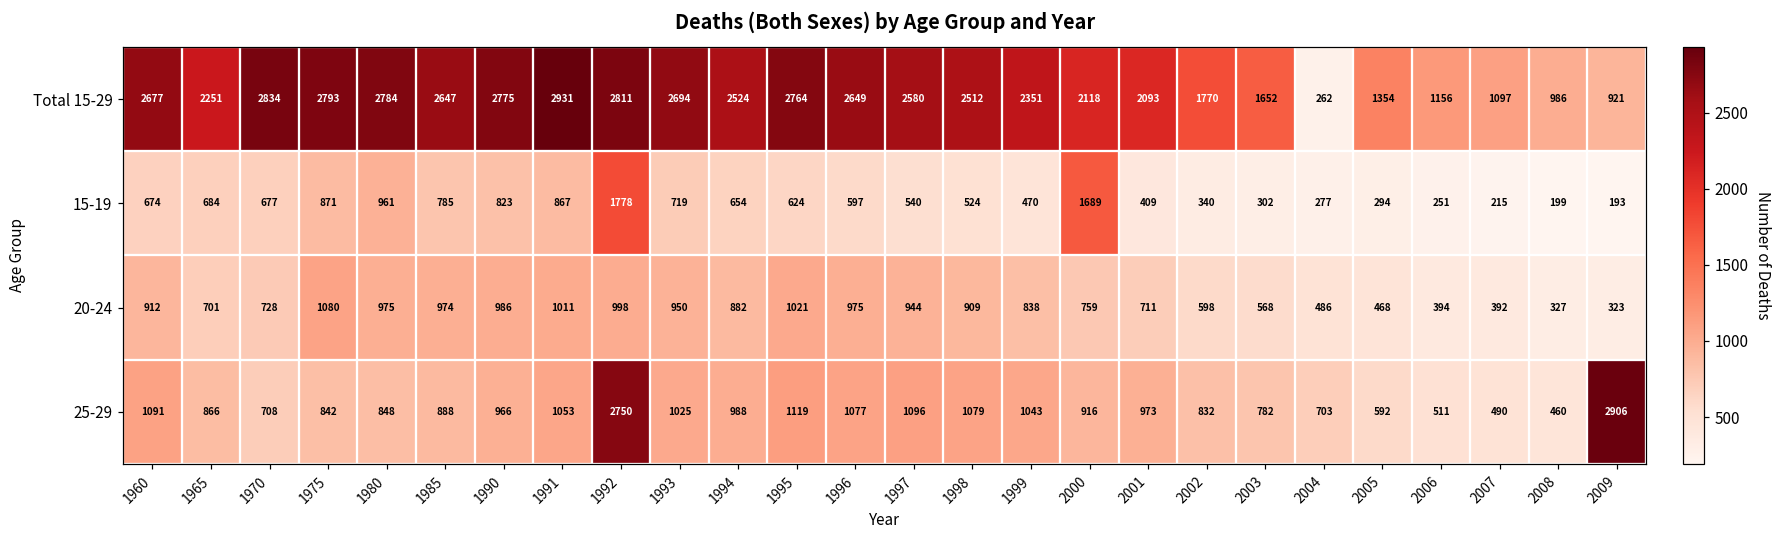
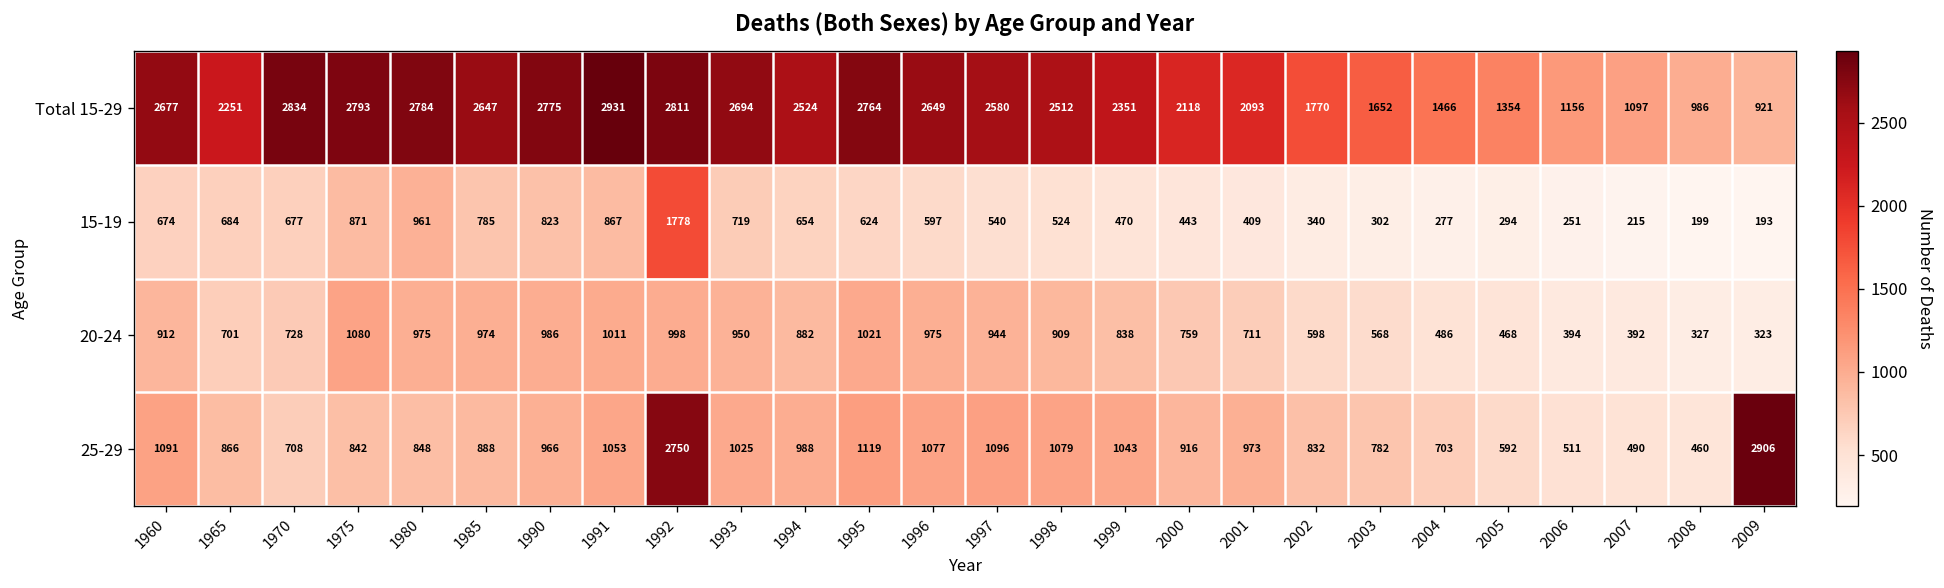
Total 15-29, 2004: 262 -> 1466
15-19, 2000: 1689 -> 443
